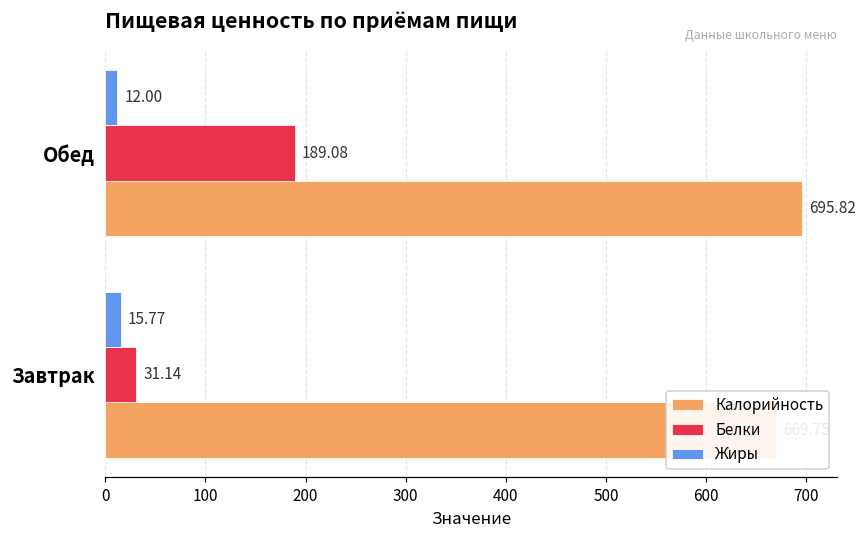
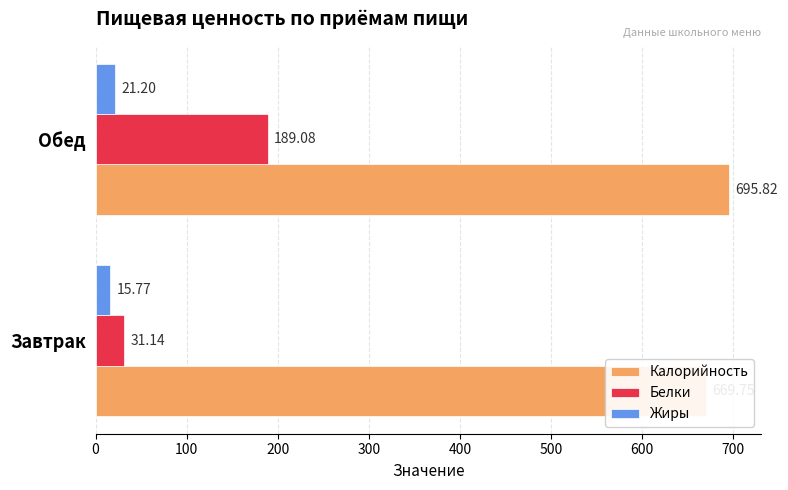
Жиры, Обед: 12.00 -> 21.20
